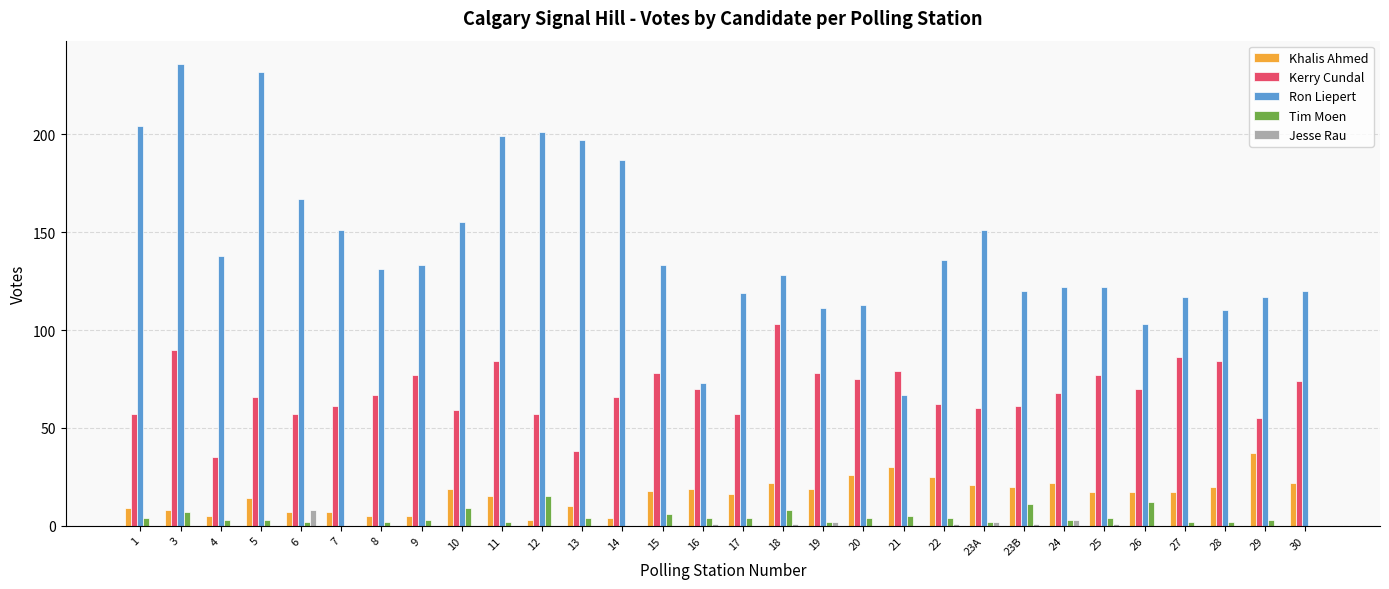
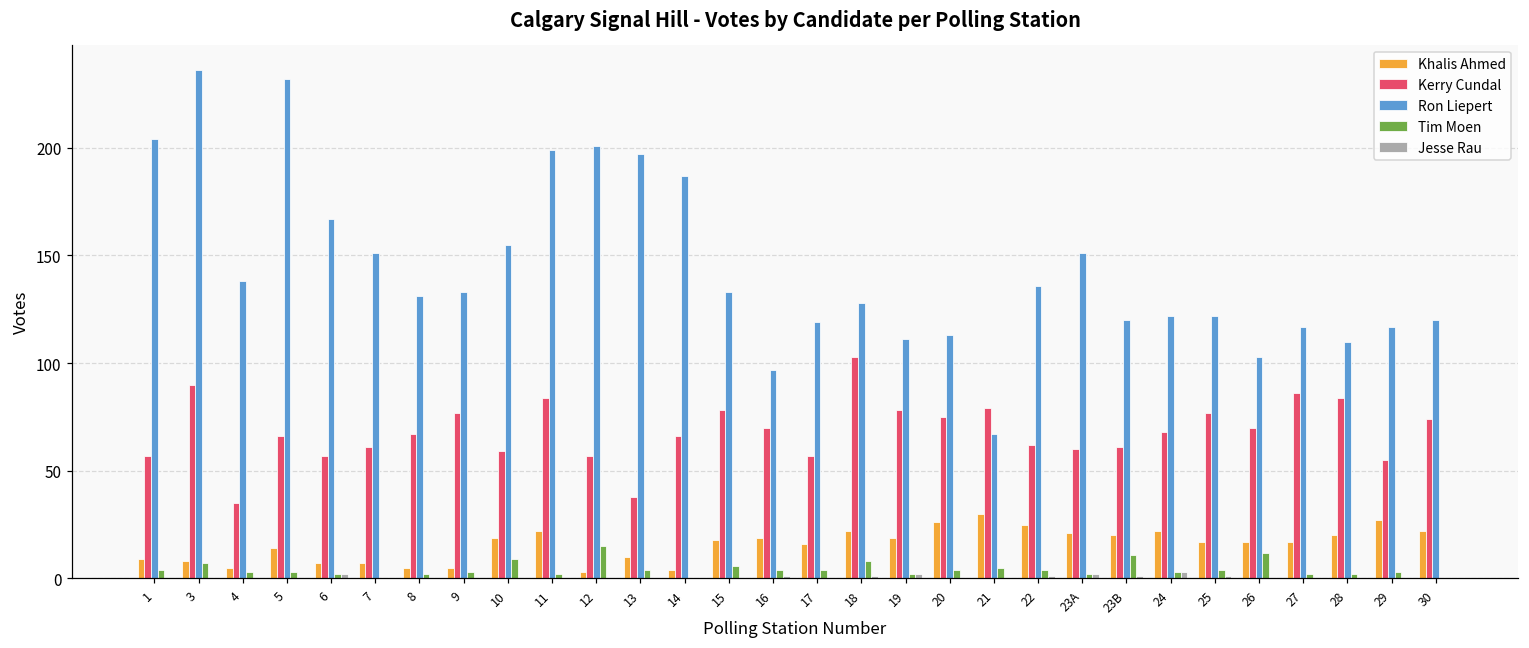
Jesse Rau, 6: 8 -> 2
Khalis Ahmed, 11: 15 -> 22
Ron Liepert, 16: 73 -> 97
Khalis Ahmed, 29: 37 -> 27
